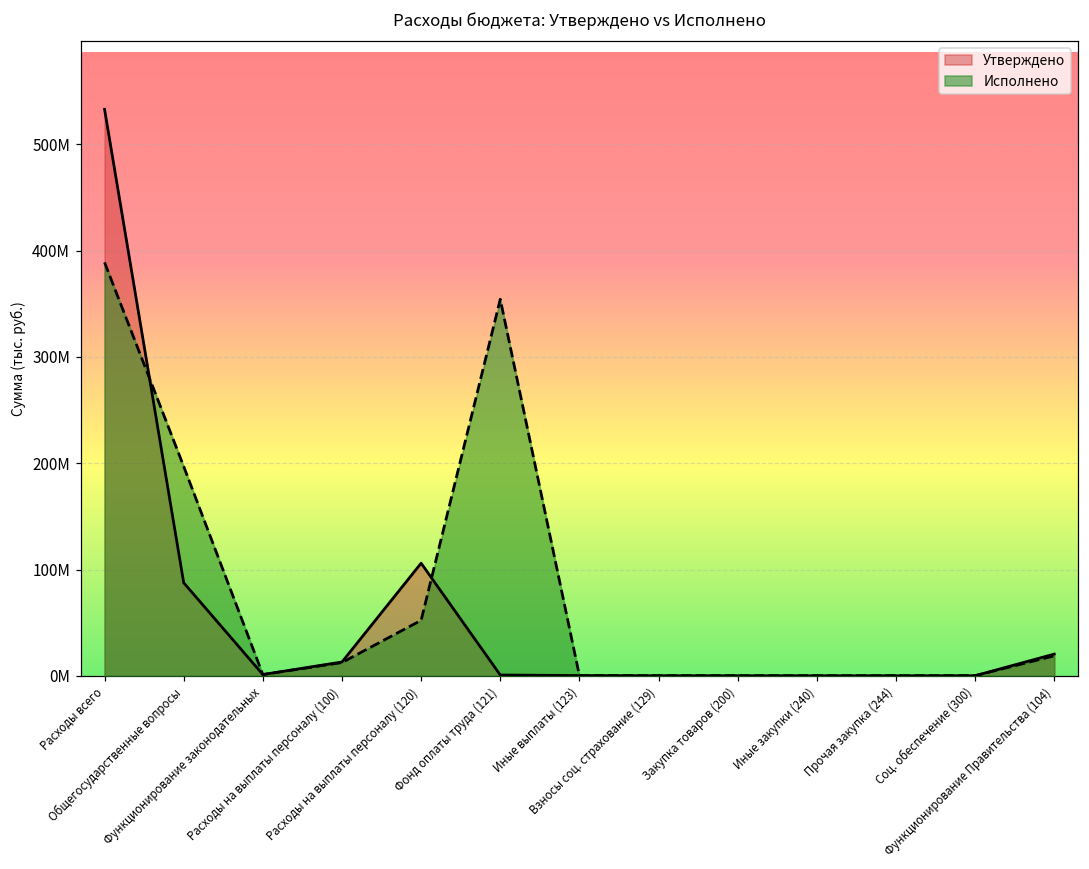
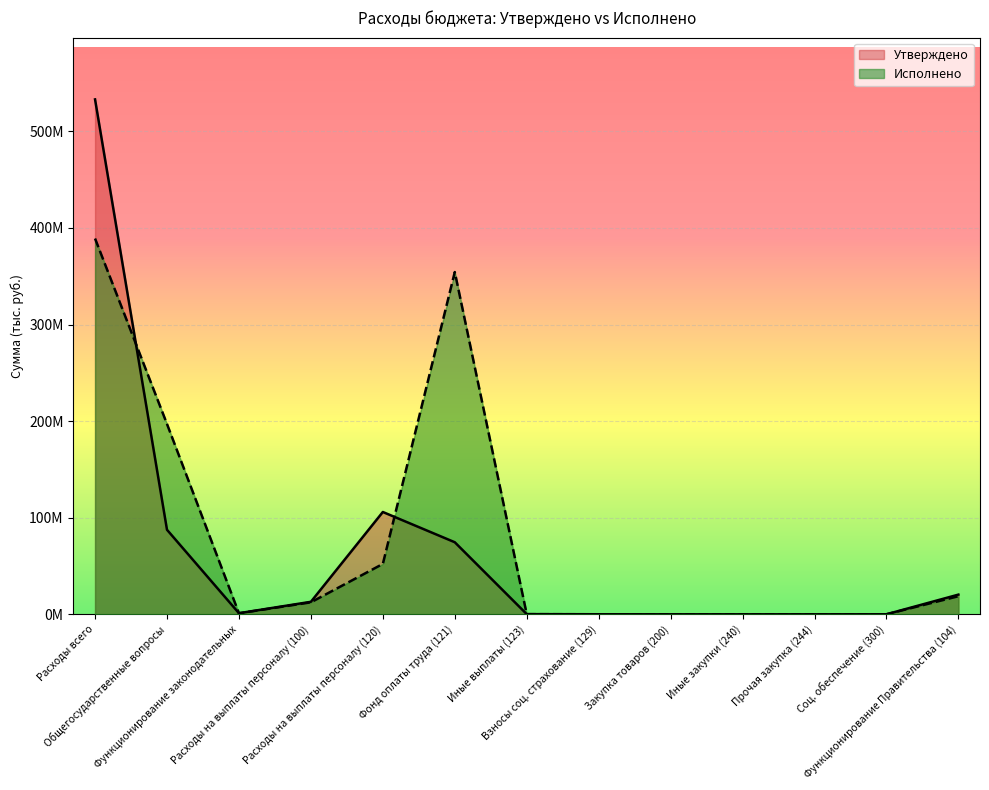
Утверждено, Фонд оплаты труда (121): 0 -> 70000000
